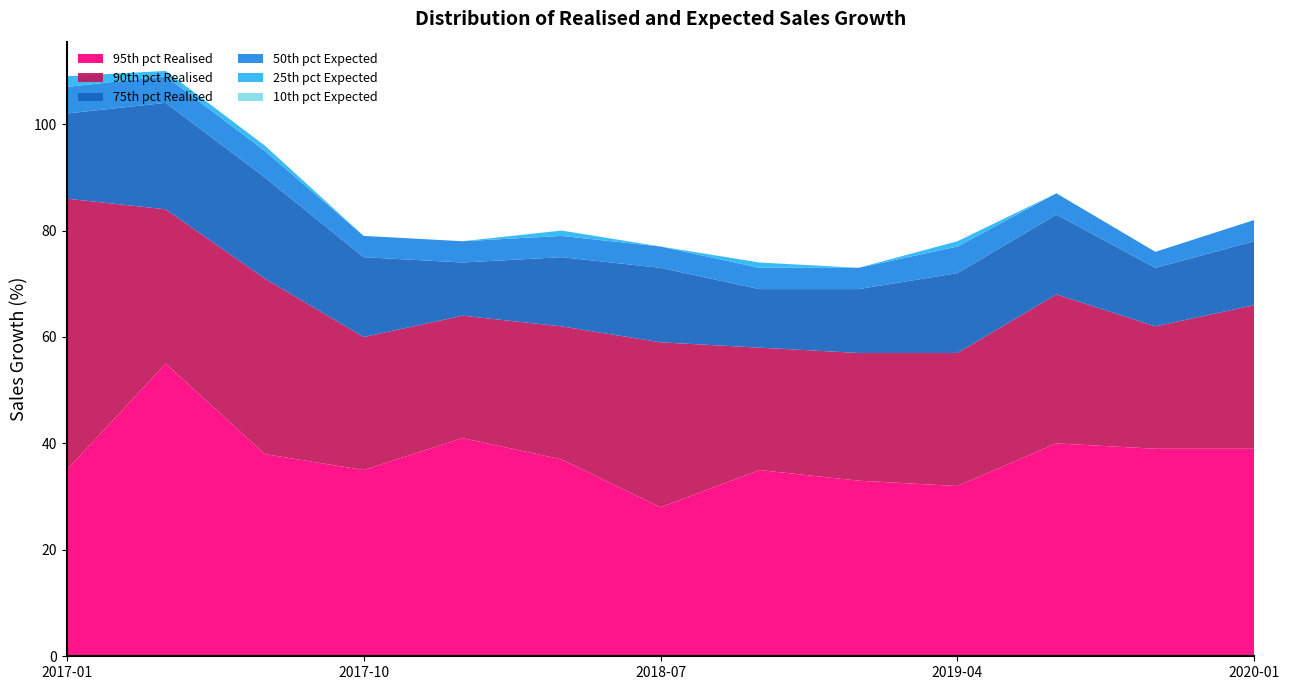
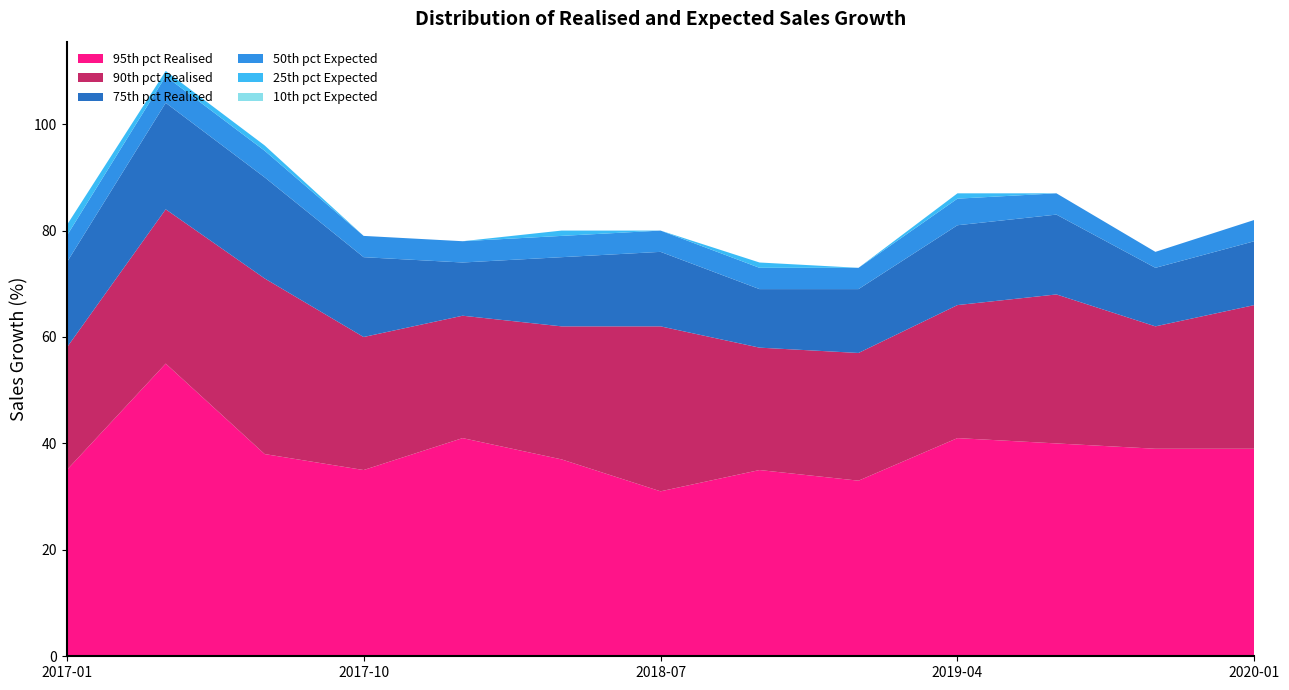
90th pct Realised, 2017-01: 51 -> 23
95th pct Realised, 2018-07: 28 -> 31
95th pct Realised, 2019-04: 32 -> 41
